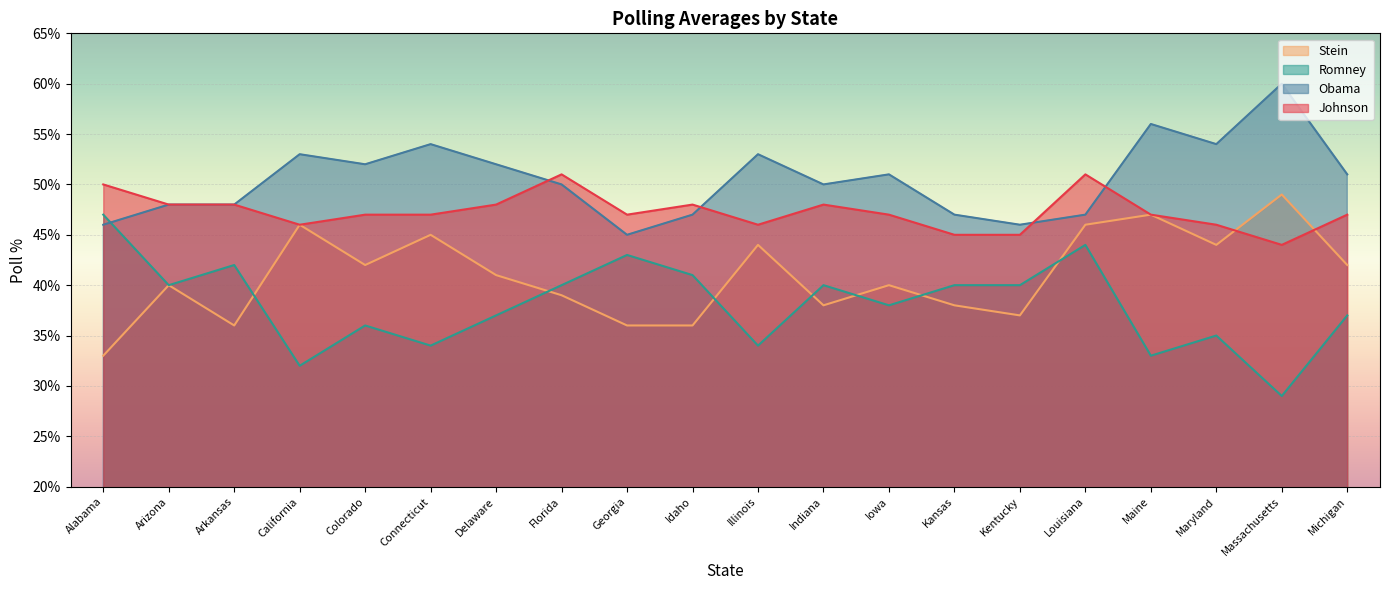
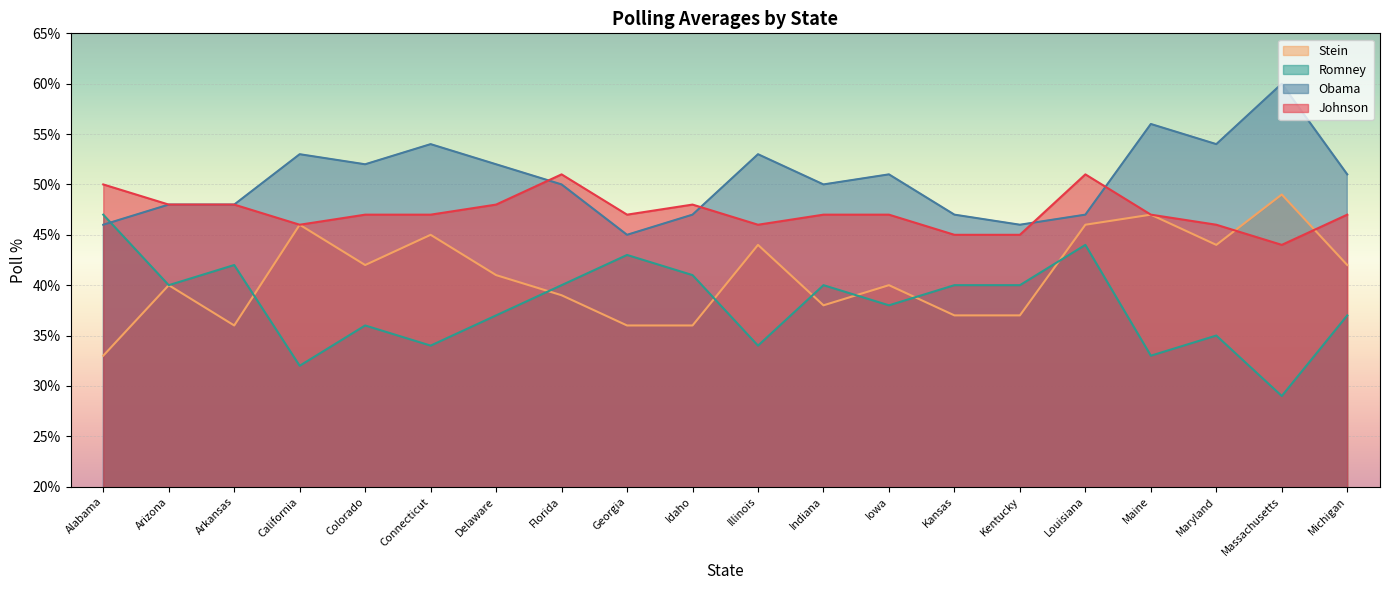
Johnson, Indiana: 48% -> 47%
Stein, Kansas: 38% -> 37%
